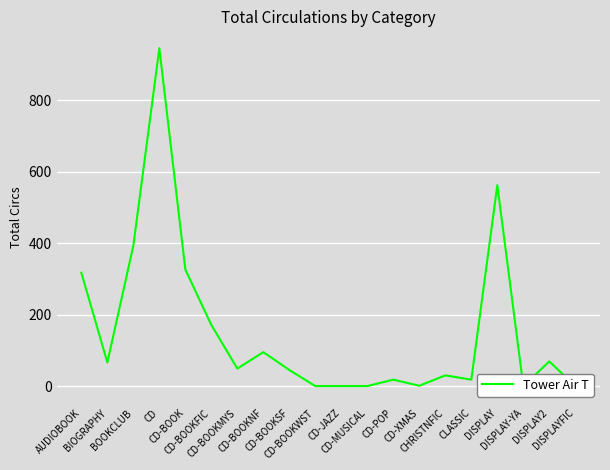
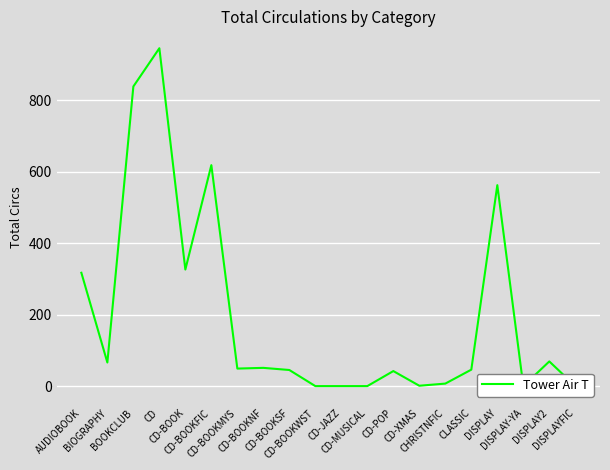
BOOKCLUB: 390 -> 840
CD-BOOKFIC: 170 -> 620
CD-BOOKNF: 100 -> 50
CD-POP: 20 -> 40
CHRISTNFIC: 30 -> 10
CLASSIC: 20 -> 50
